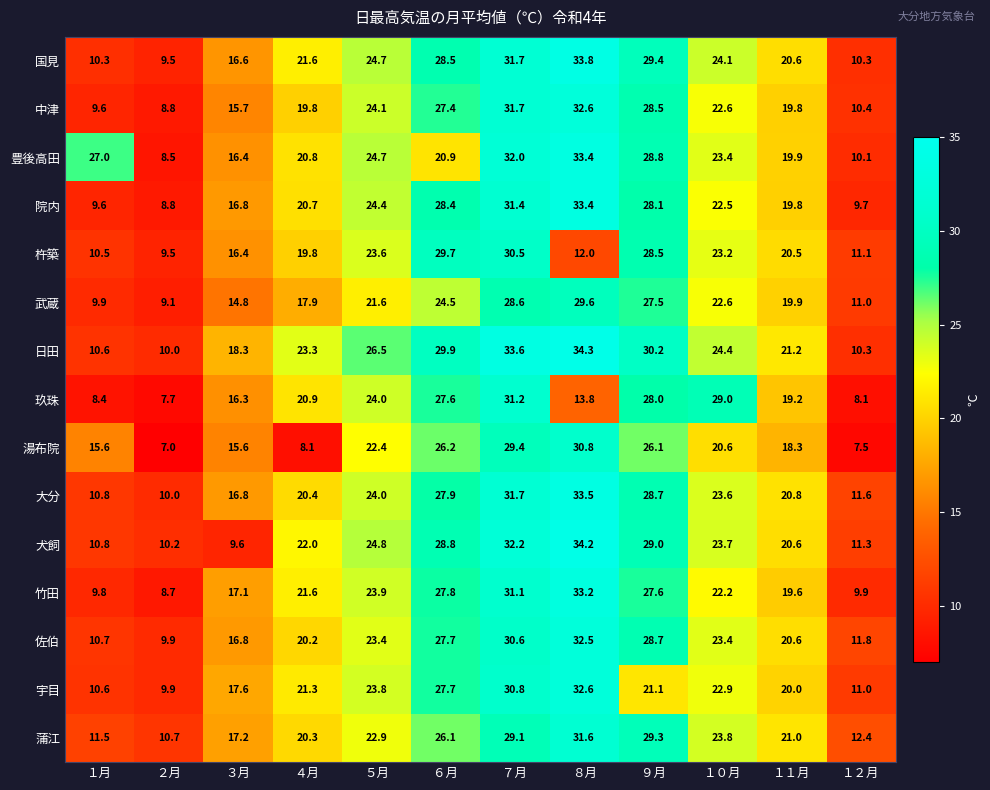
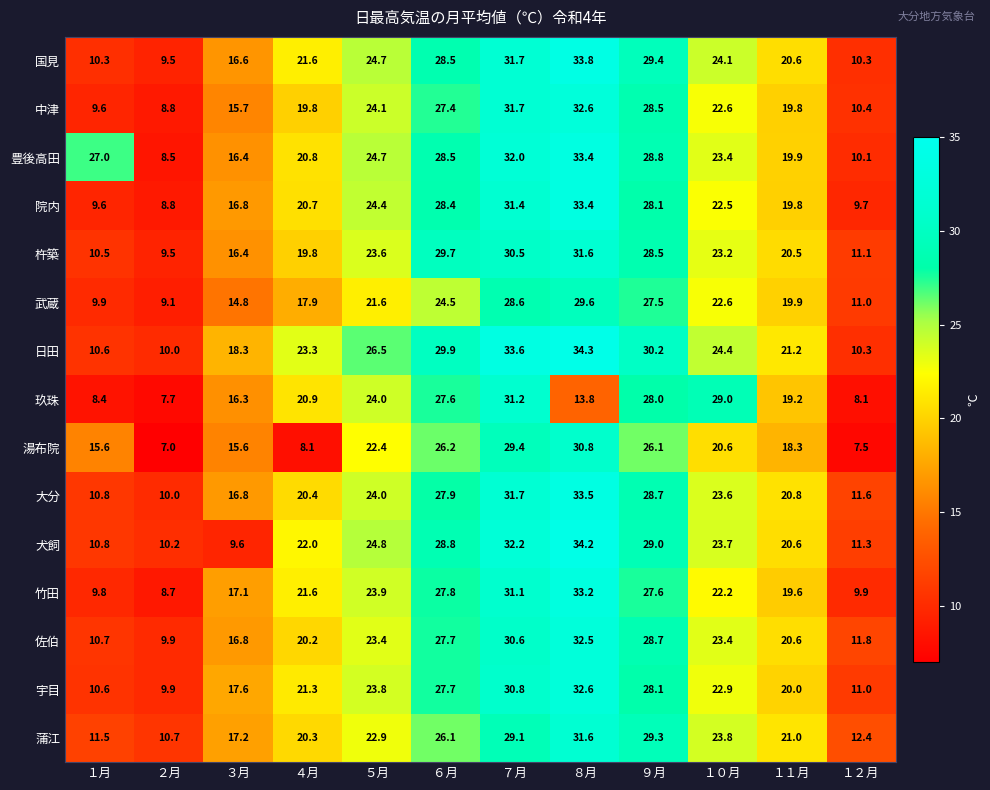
豊後高田, ６月: 20.9 -> 28.5
杵築, ８月: 12.0 -> 31.6
宇目, ９月: 21.1 -> 28.1
